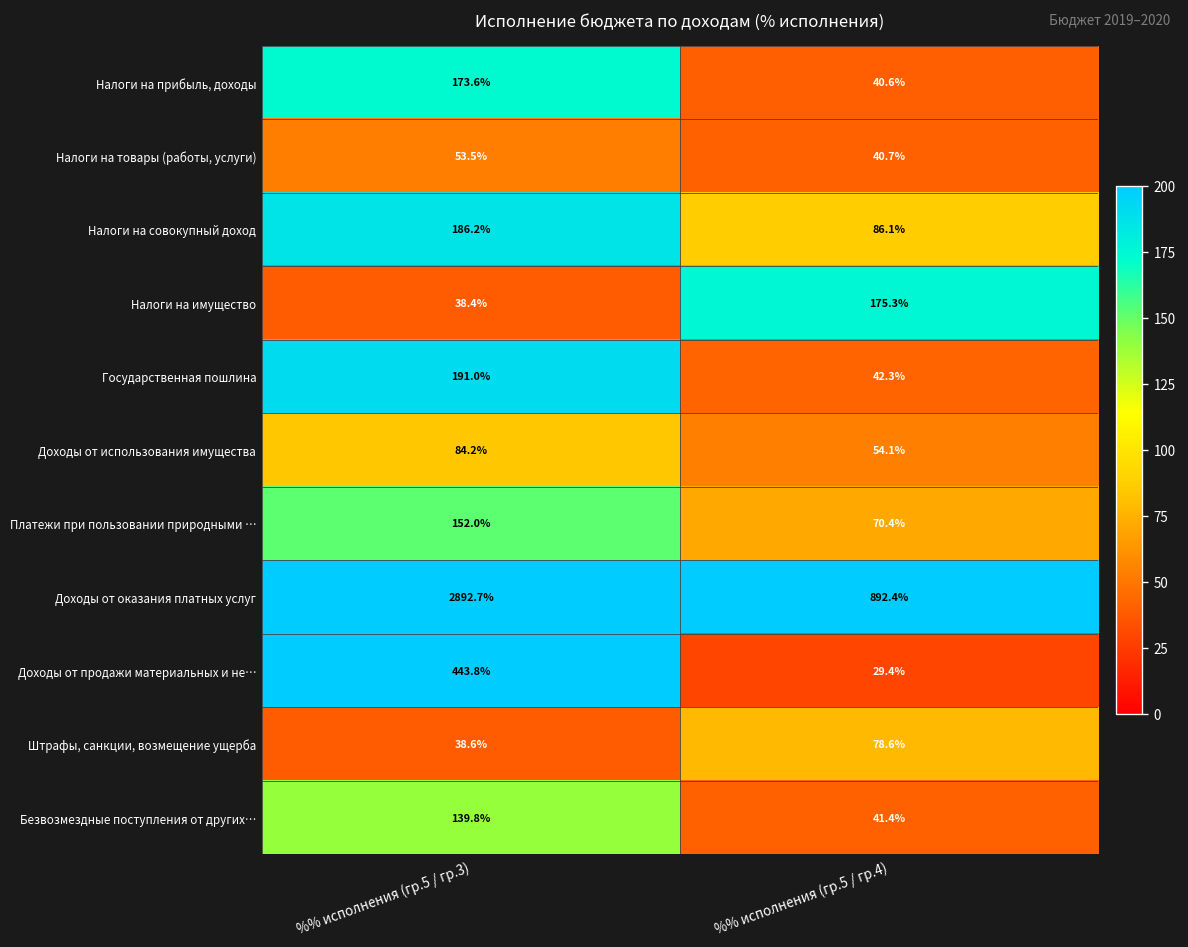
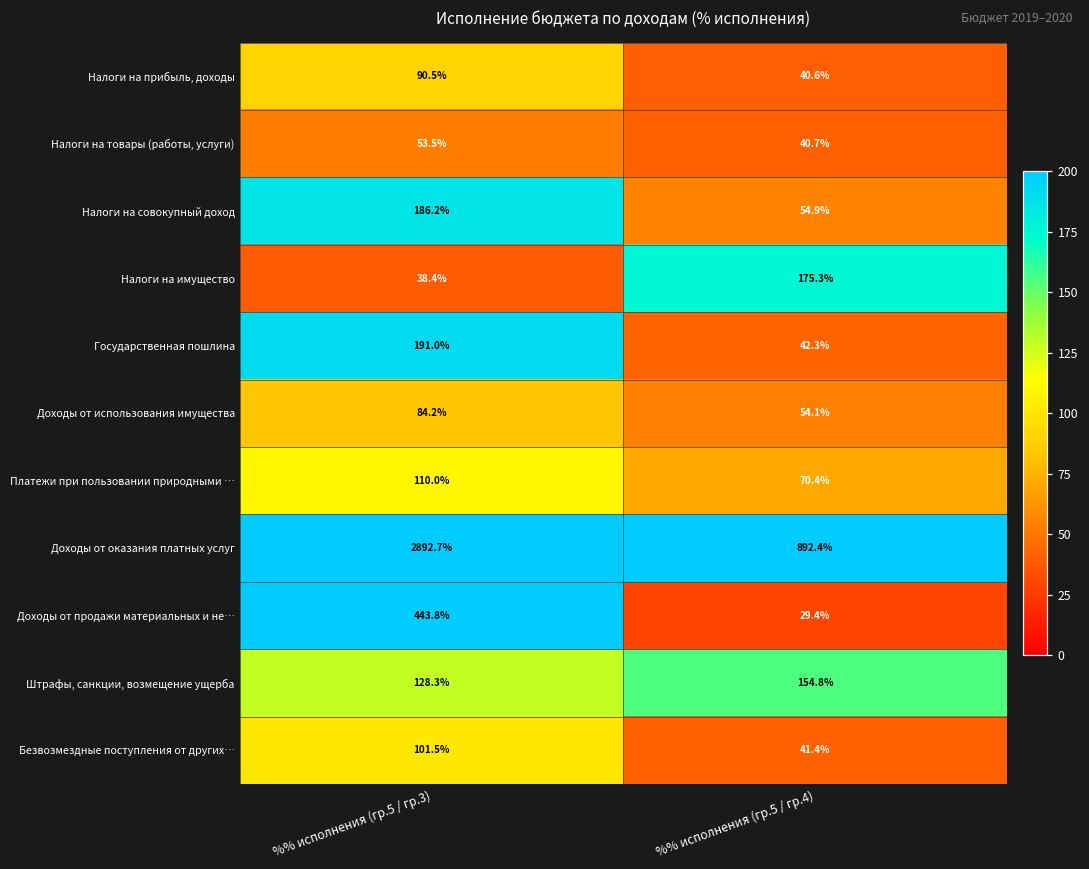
Налоги на прибыль, доходы, %% исполнения (гр.5 / гр.3): 173.6% -> 90.5%
Налоги на совокупный доход, %% исполнения (гр.5 / гр.4): 86.1% -> 54.9%
Платежи при пользовании природными …, %% исполнения (гр.5 / гр.3): 152.0% -> 110.0%
Штрафы, санкции, возмещение ущерба, %% исполнения (гр.5 / гр.3): 38.6% -> 128.3%
Штрафы, санкции, возмещение ущерба, %% исполнения (гр.5 / гр.4): 78.6% -> 154.8%
Безвозмездные поступления от других…, %% исполнения (гр.5 / гр.3): 139.8% -> 101.5%
